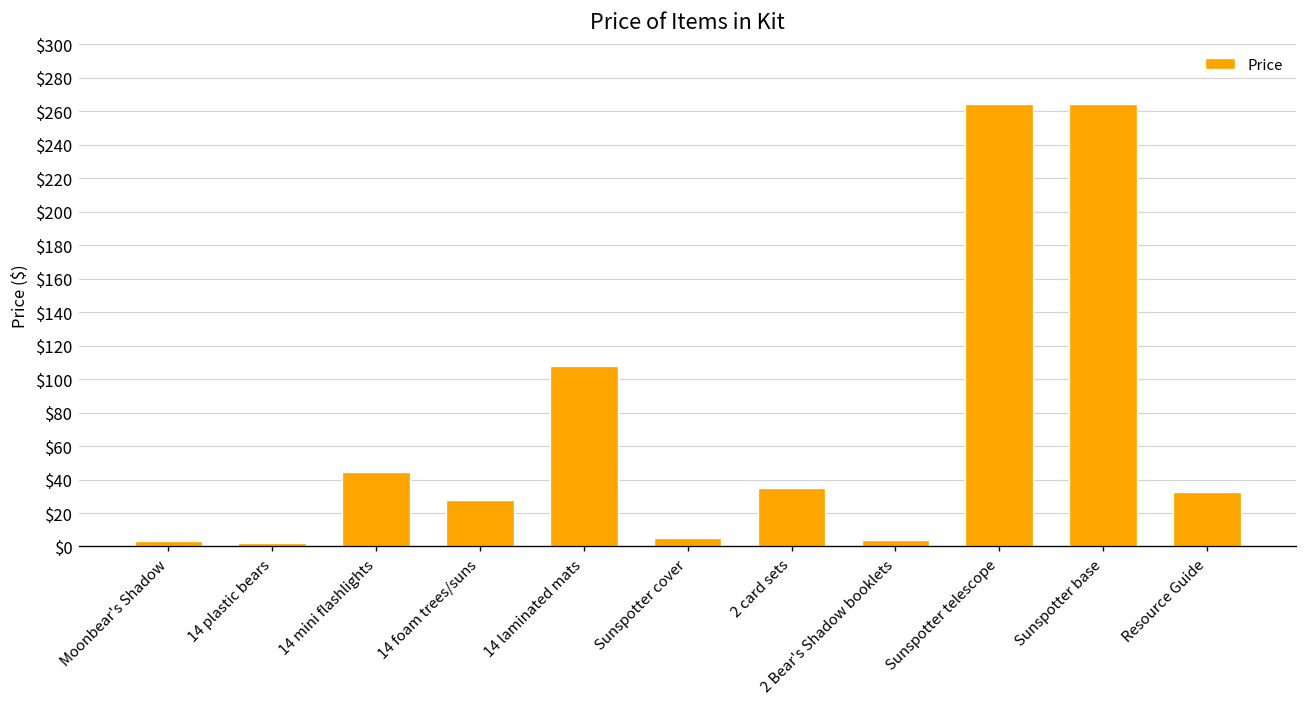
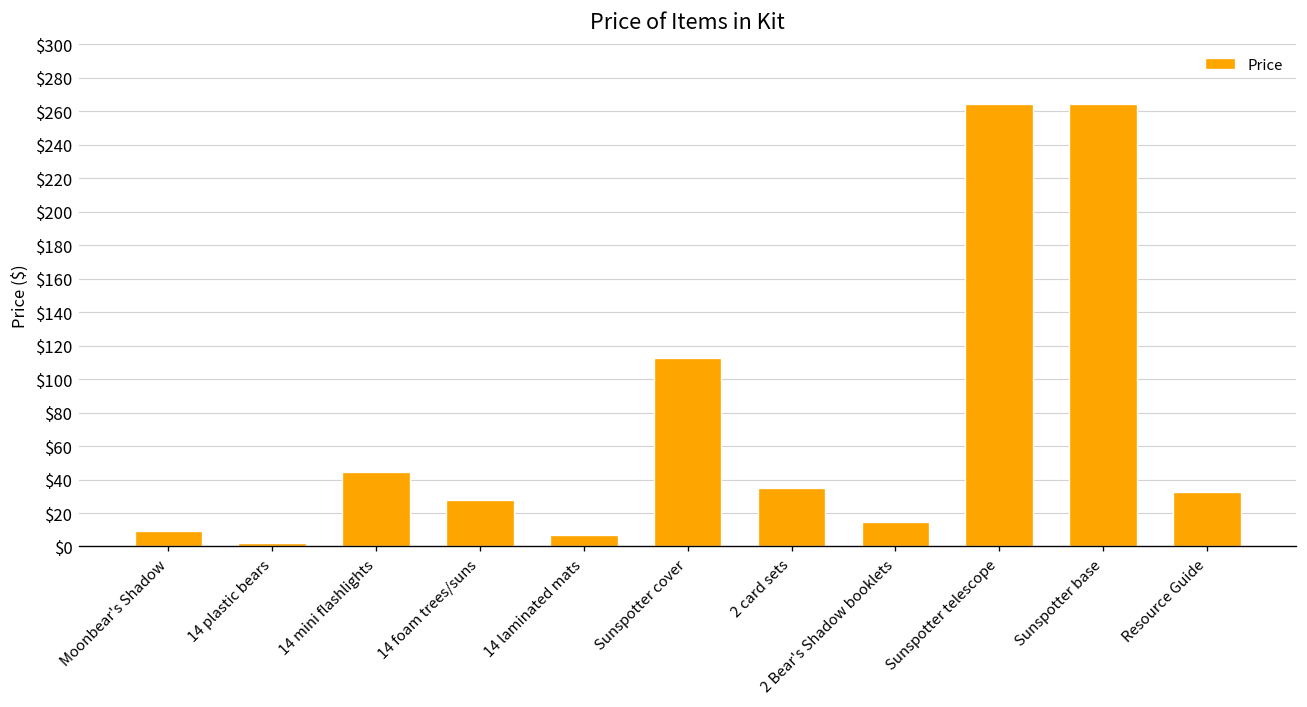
Moonbear's Shadow: $3 -> $9
14 laminated mats: $108 -> $7
Sunspotter cover: $5 -> $113
2 Bear's Shadow booklets: $4 -> $15
